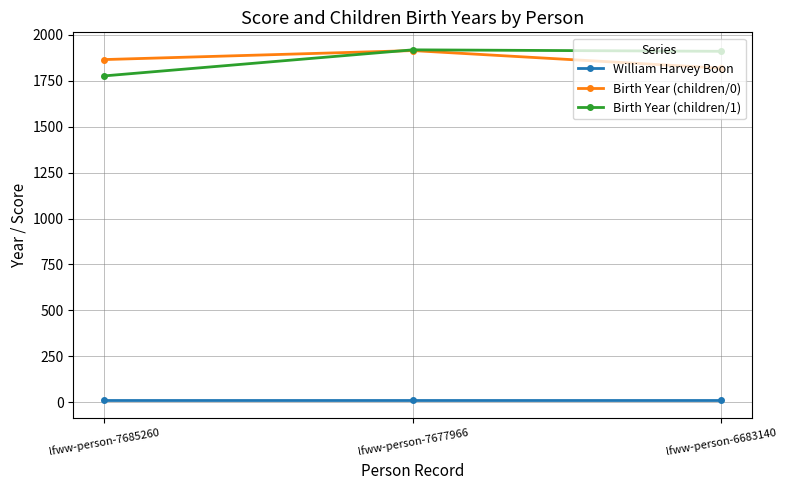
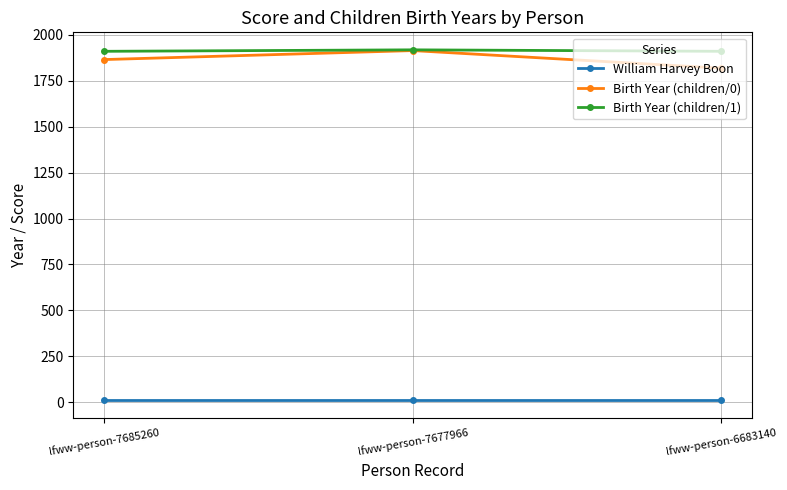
Birth Year (children/1), lfww-person-7685260: 1780 -> 1910
